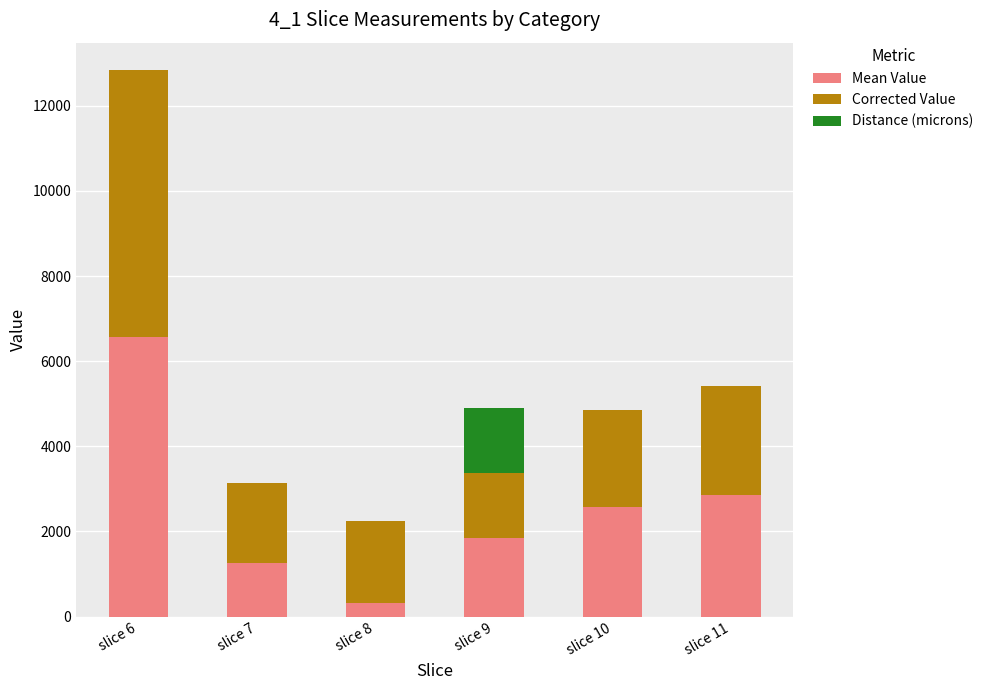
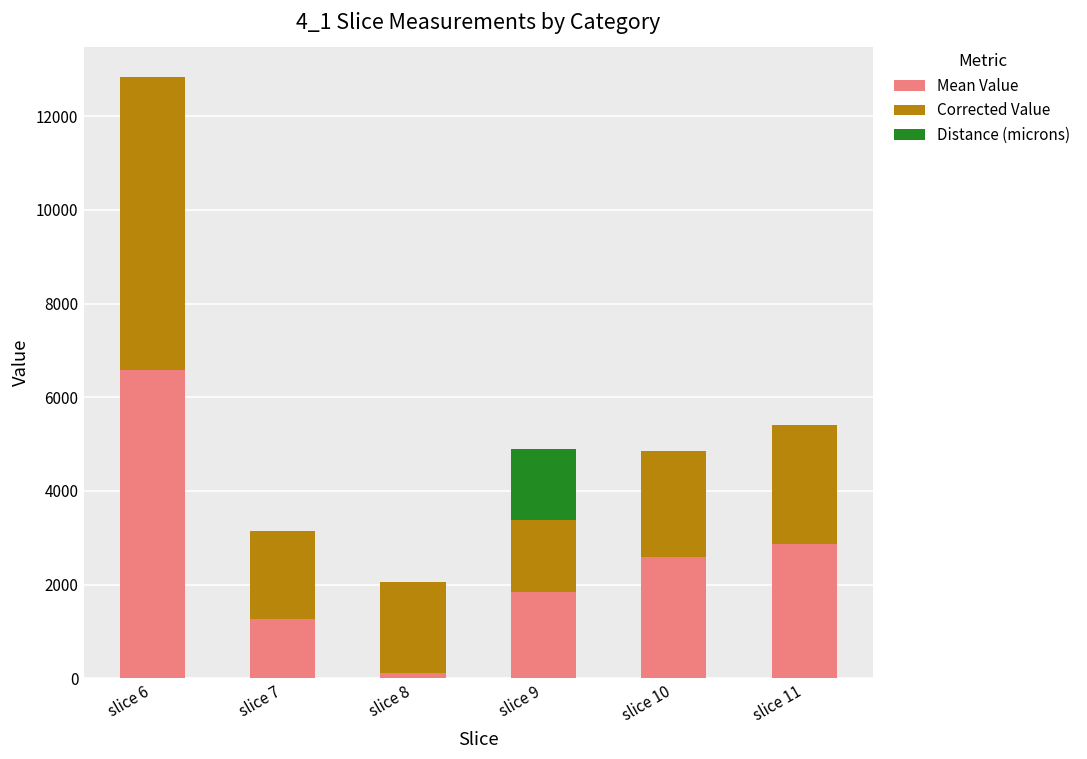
Mean Value, slice 8: 300 -> 100
